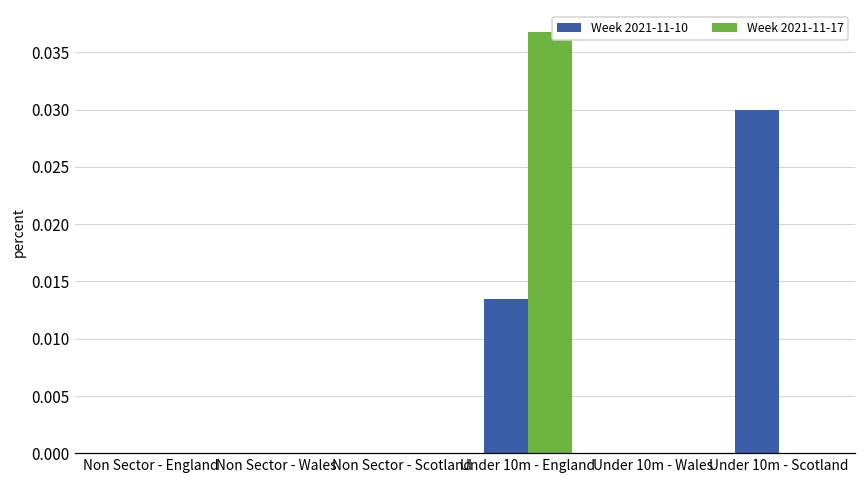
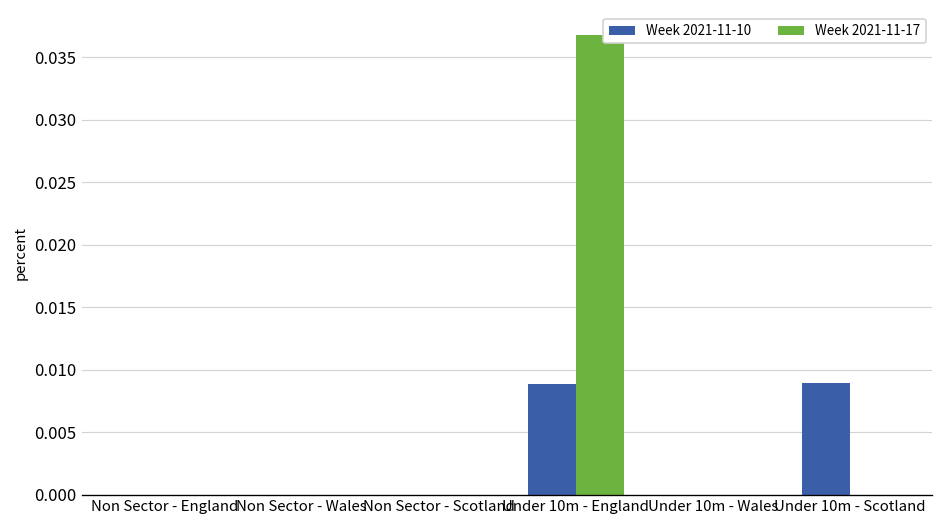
Week 2021-11-10, Under 10m - England: 0.0134 -> 0.0088
Week 2021-11-10, Under 10m - Scotland: 0.0300 -> 0.0089
